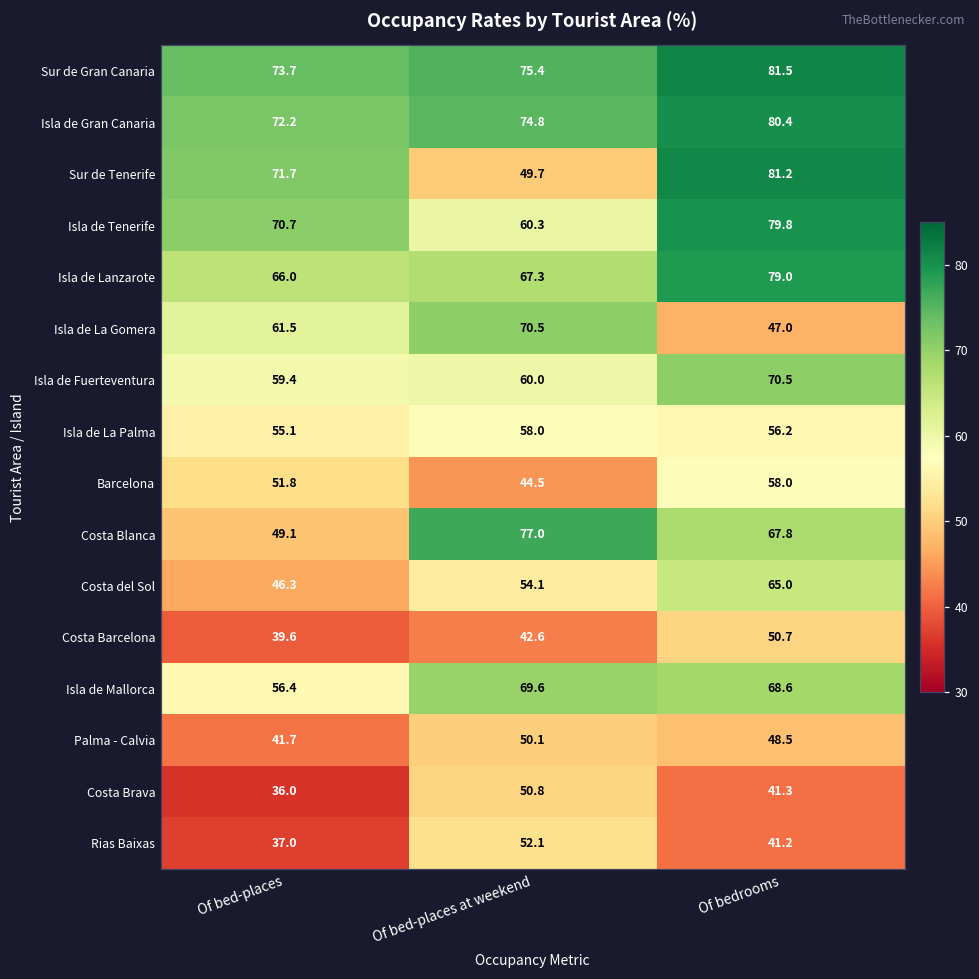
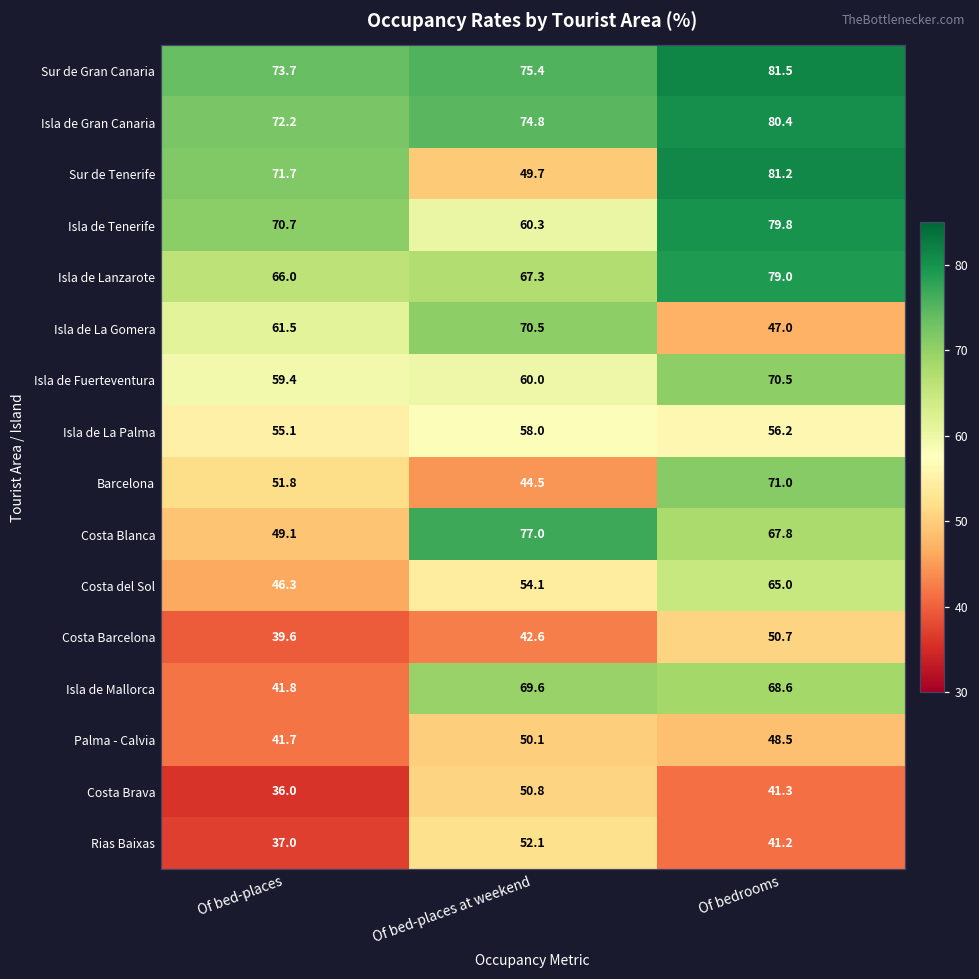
Barcelona, Of bedrooms: 58.0 -> 71.0
Isla de Mallorca, Of bed-places: 56.4 -> 41.8
